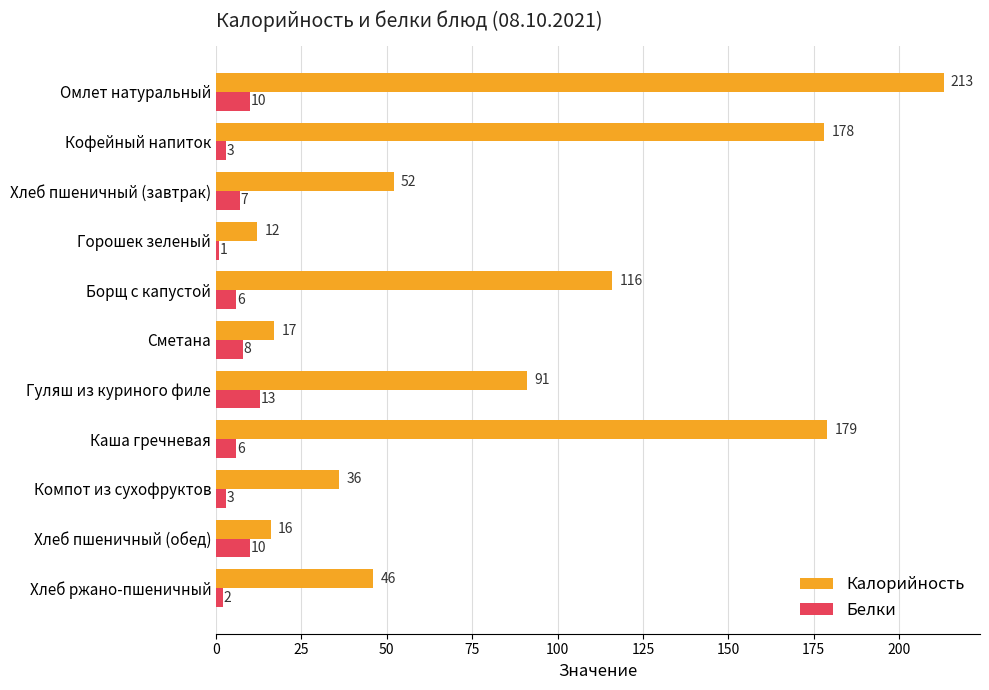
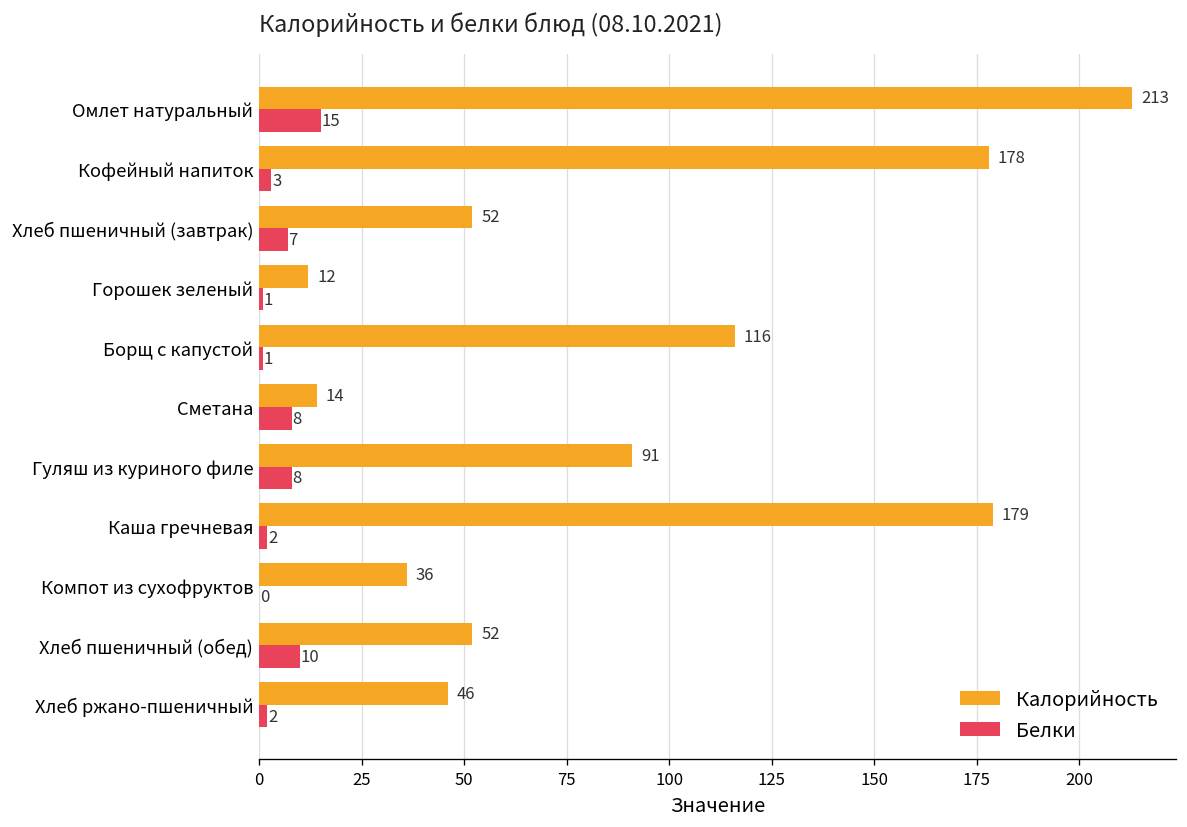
Белки, Омлет натуральный: 10 -> 15
Белки, Борщ с капустой: 6 -> 1
Калорийность, Сметана: 17 -> 14
Белки, Гуляш из куриного филе: 13 -> 8
Белки, Каша гречневая: 6 -> 2
Белки, Компот из сухофруктов: 3 -> 0
Калорийность, Хлеб пшеничный (обед): 16 -> 52
